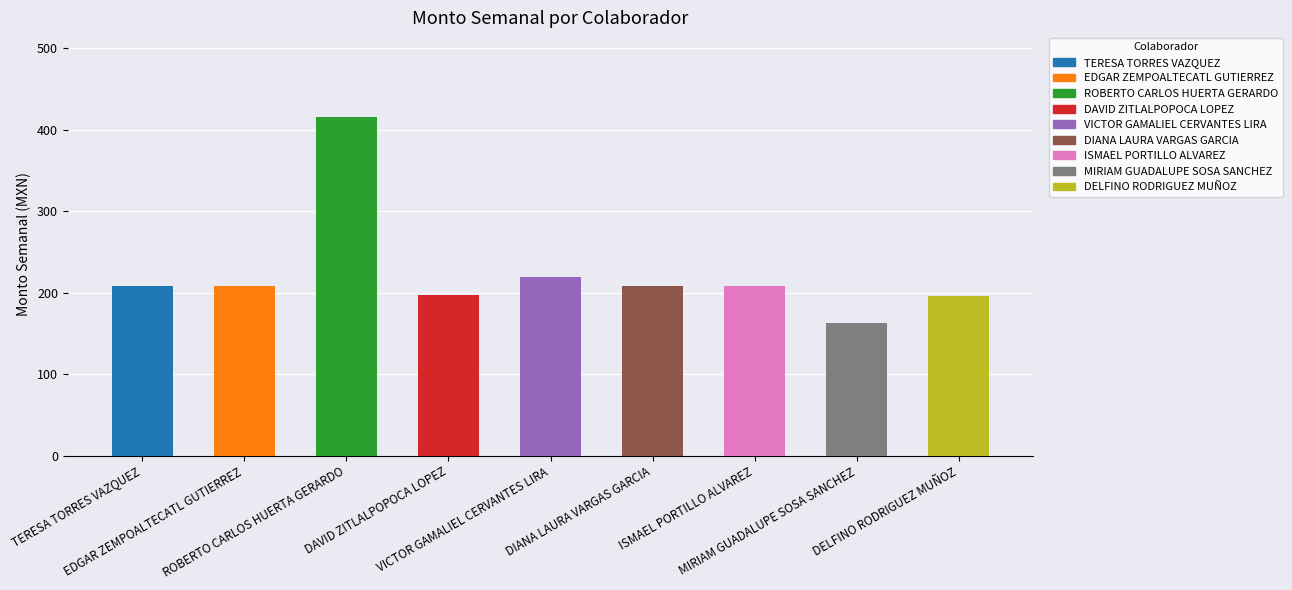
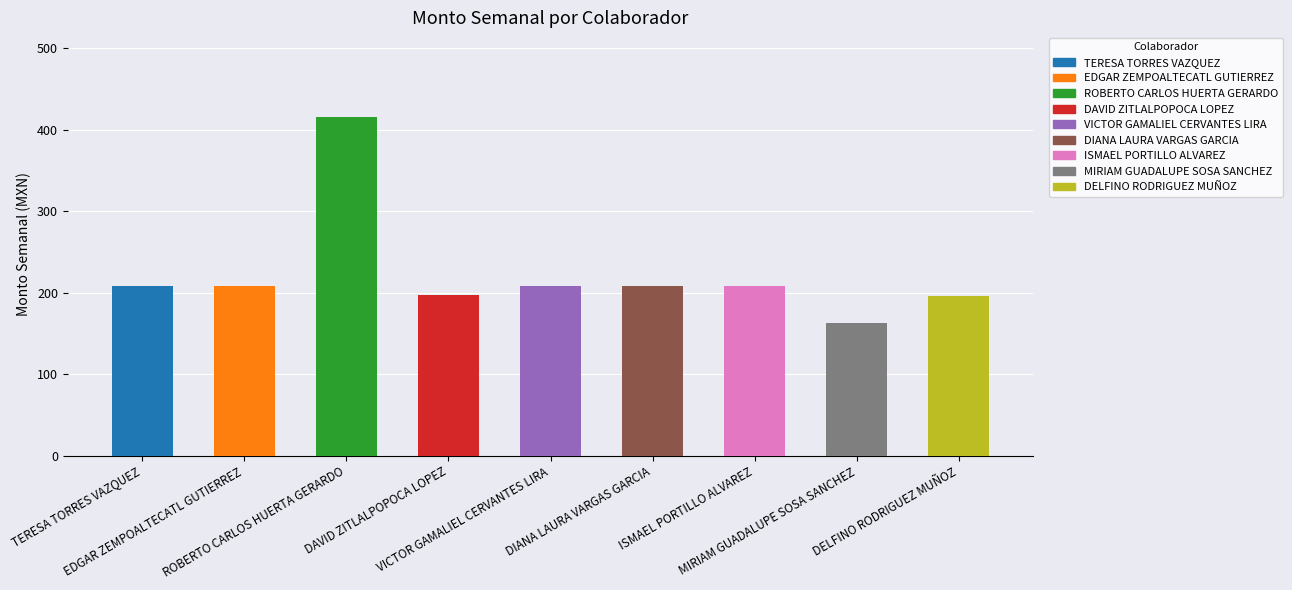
VICTOR GAMALIEL CERVANTES LIRA: 220 -> 210
